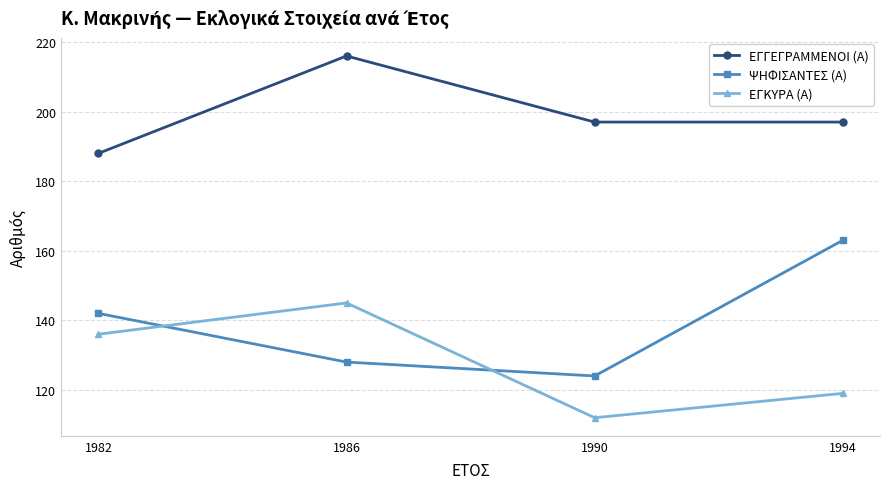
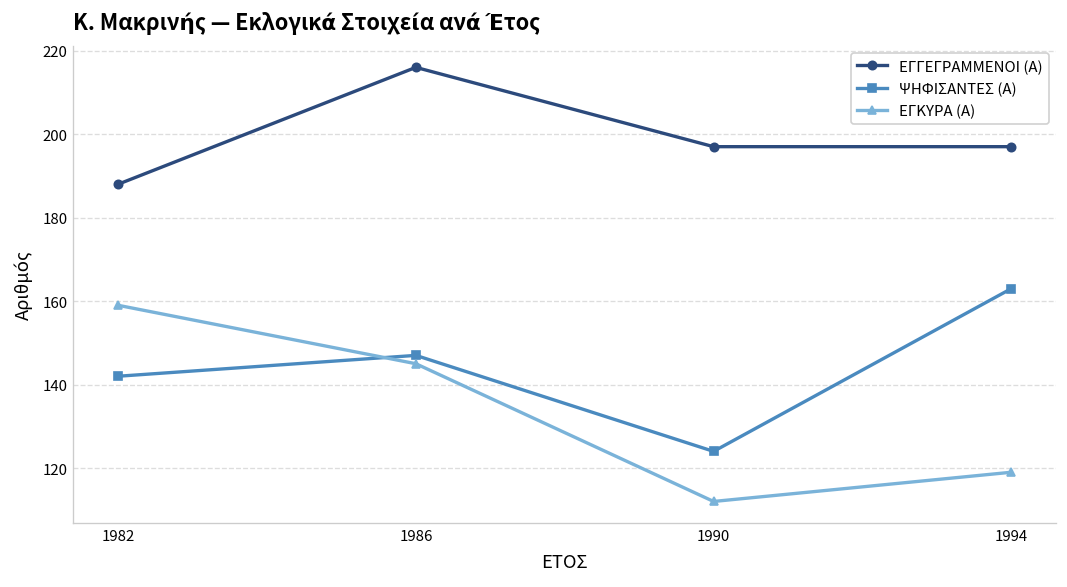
ΕΓΚΥΡΑ (Α), 1982: 136 -> 159
ΨΗΦΙΣΑΝΤΕΣ (Α), 1986: 128 -> 147
